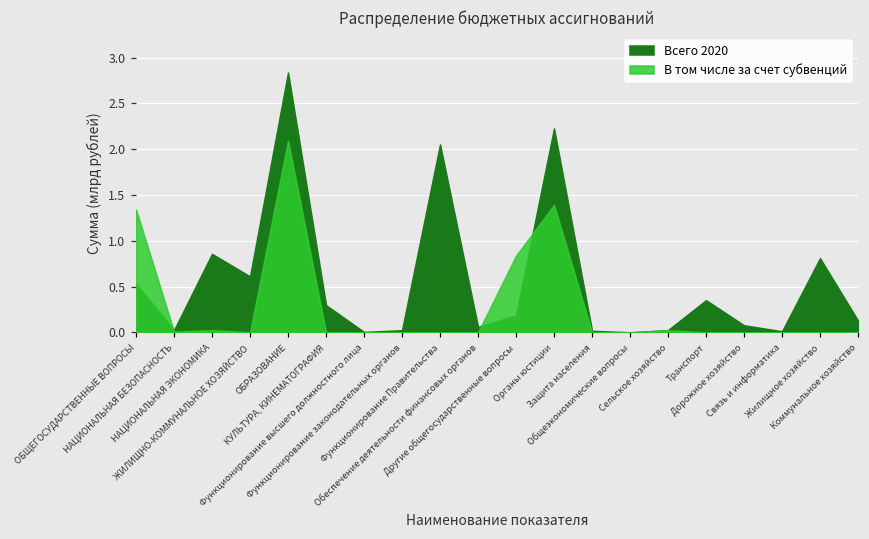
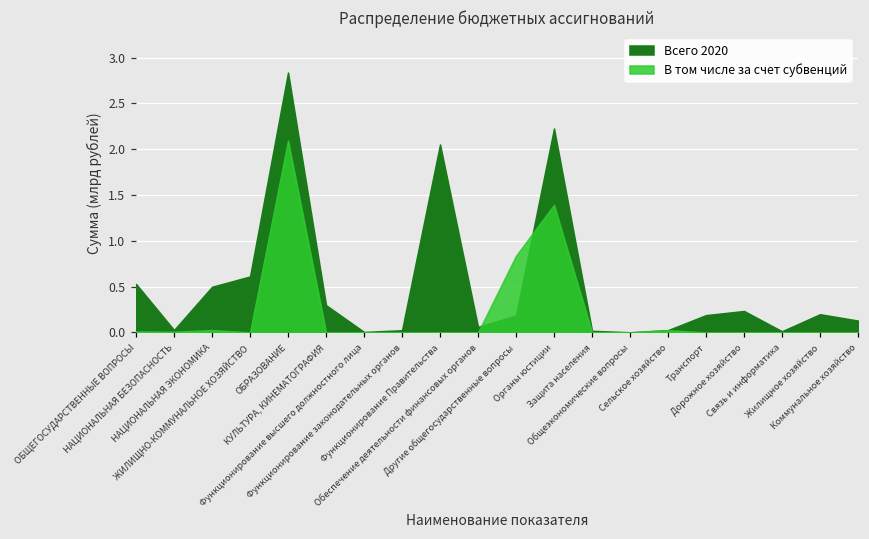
В том числе за счет субвенций, ОБЩЕГОСУДАРСТВЕННЫЕ ВОПРОСЫ: 1.3 -> 0.0
Всего 2020, НАЦИОНАЛЬНАЯ ЭКОНОМИКА: 0.9 -> 0.5
Всего 2020, Транспорт: 0.4 -> 0.2
Всего 2020, Дорожное хозяйство: 0.1 -> 0.2
Всего 2020, Жилищное хозяйство: 0.8 -> 0.2
